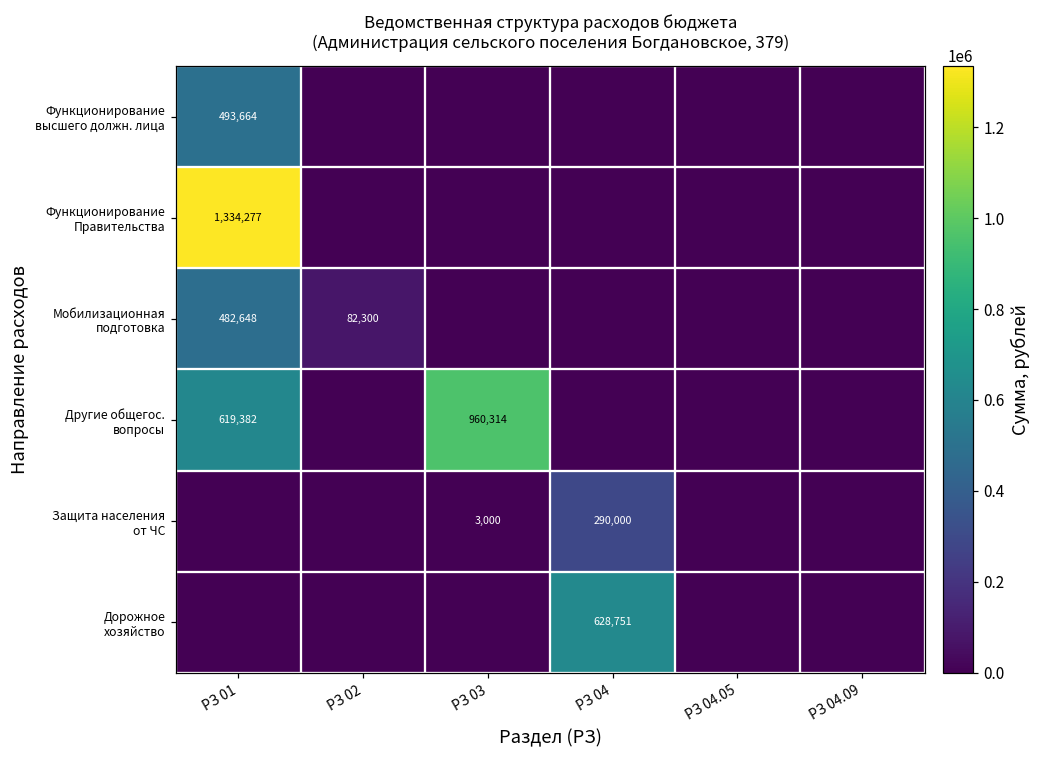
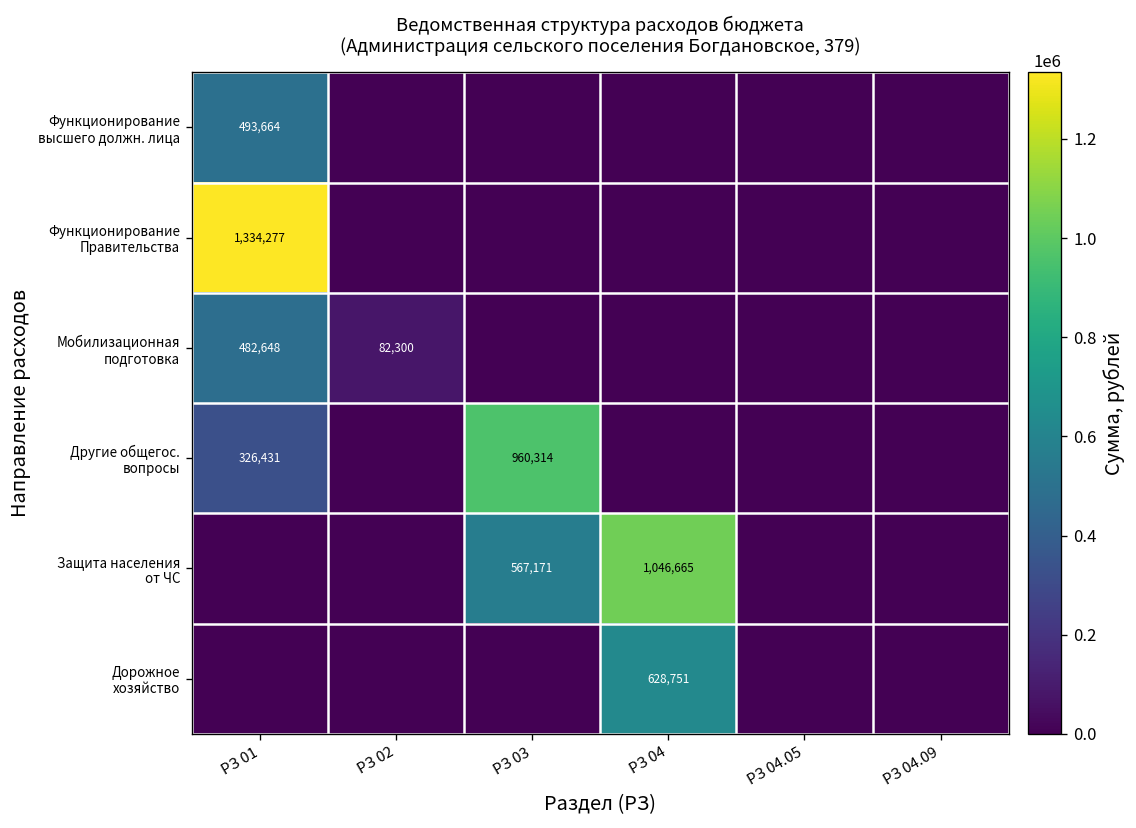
Другие общегос. вопросы, РЗ 01: 619,382 -> 326,431
Защита населения от ЧС, РЗ 03: 3,000 -> 567,171
Защита населения от ЧС, РЗ 04: 290,000 -> 1,046,665
